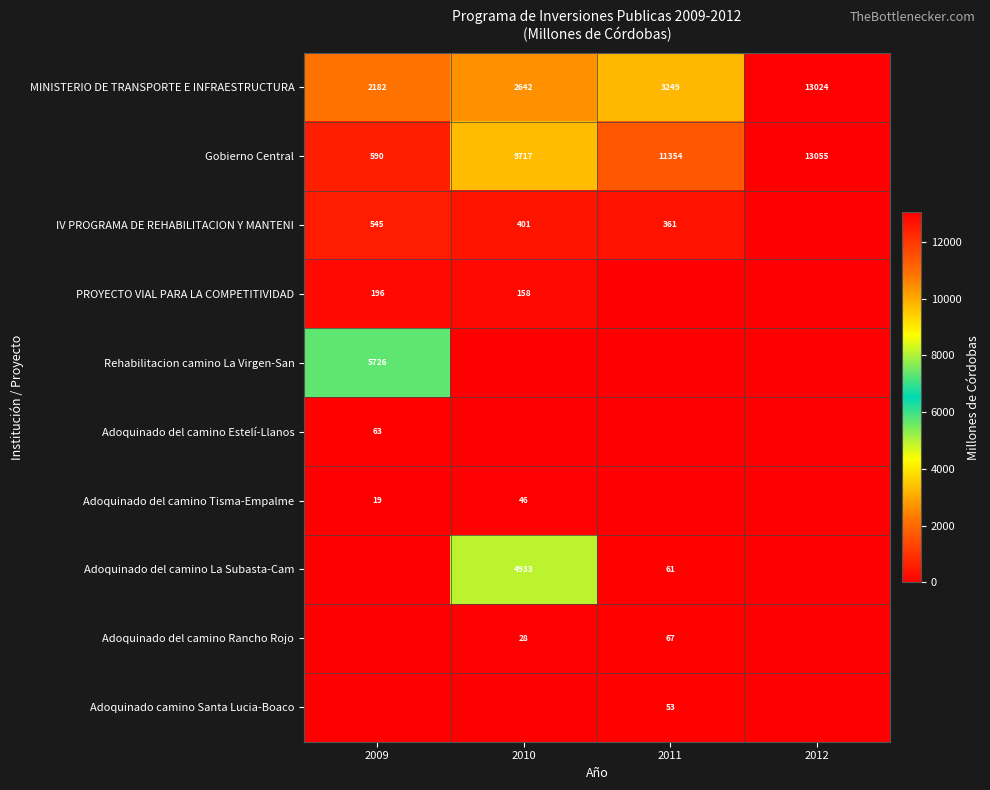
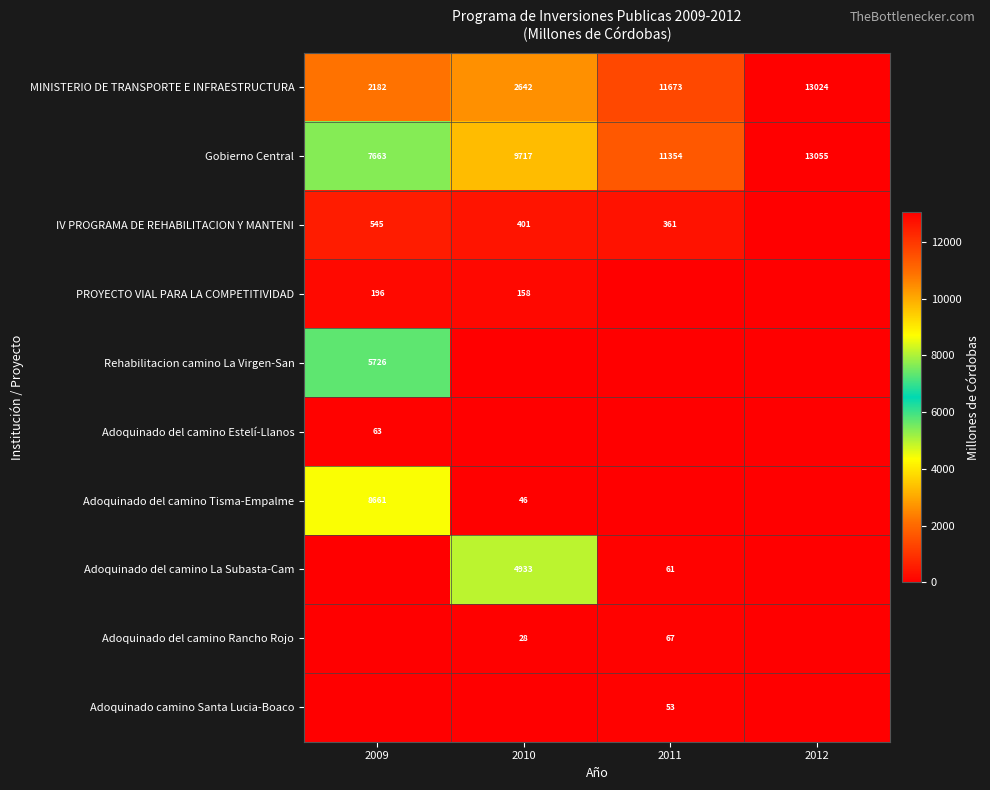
MINISTERIO DE TRANSPORTE E INFRAESTRUCTURA, 2011: 3249 -> 11673
Gobierno Central, 2009: 590 -> 7663
Adoquinado del camino Tisma-Empalme, 2009: 19 -> 8661
